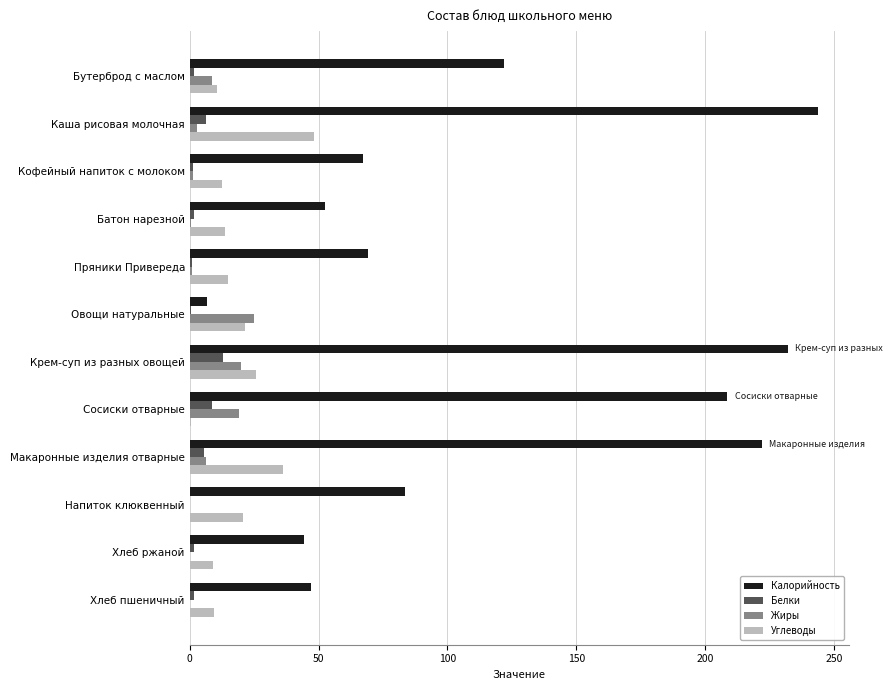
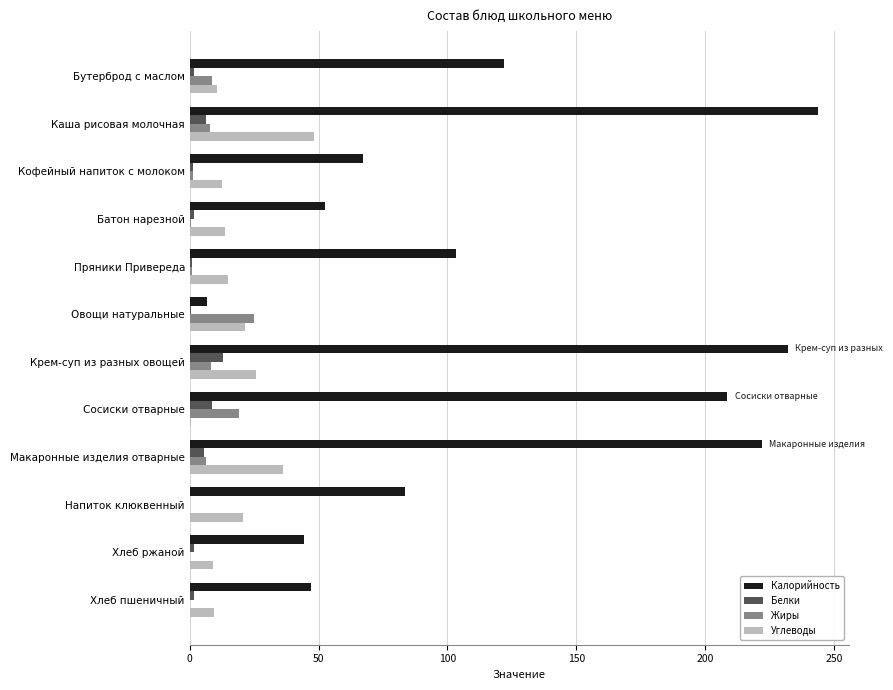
Жиры, Каша рисовая молочная: 3 -> 8
Калорийность, Пряники Привереда: 69 -> 103
Жиры, Крем-суп из разных овощей: 20 -> 8
